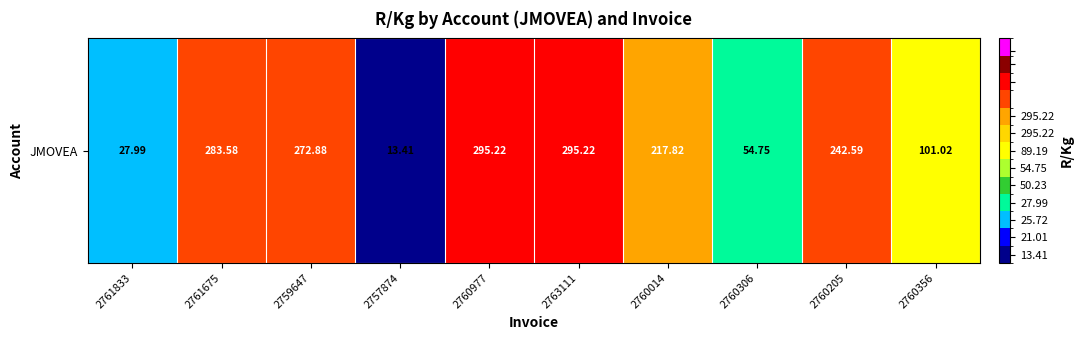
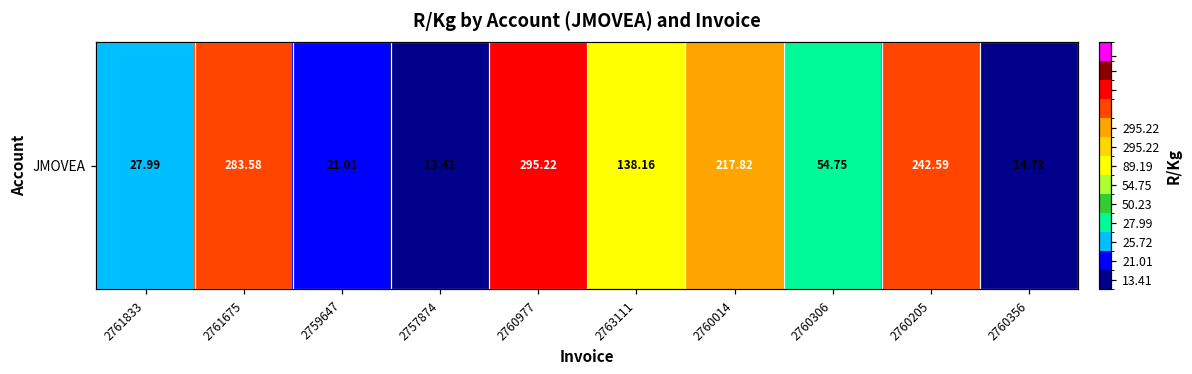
JMOVEA, 2759647: 272.88 -> 21.01
JMOVEA, 2763111: 295.22 -> 138.16
JMOVEA, 2760356: 101.02 -> 14.73
